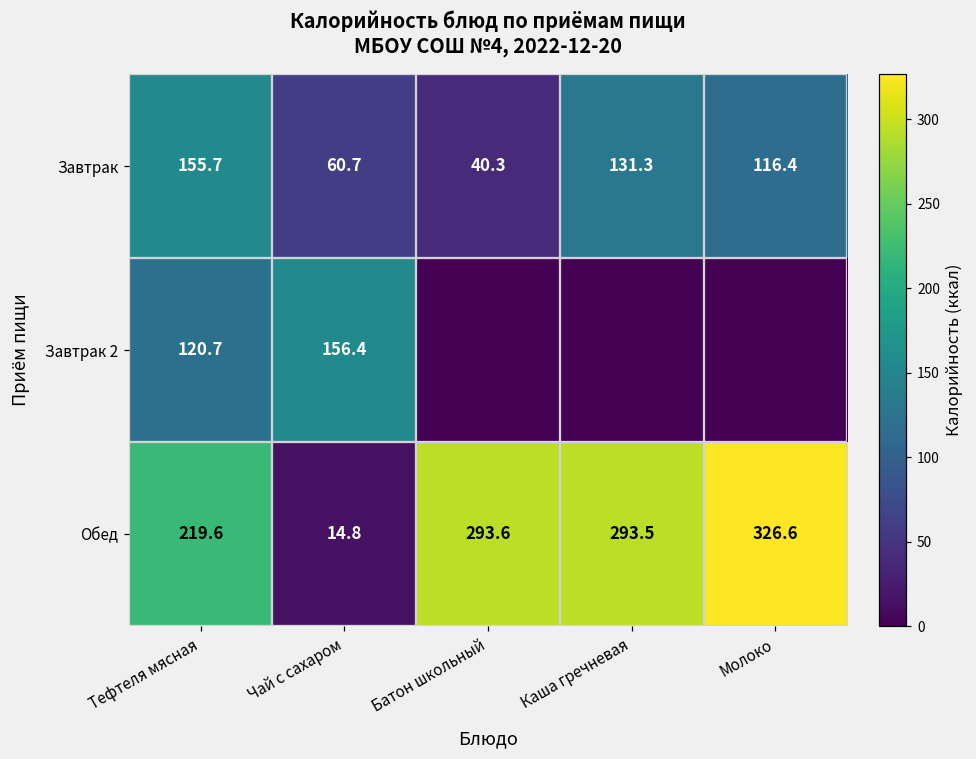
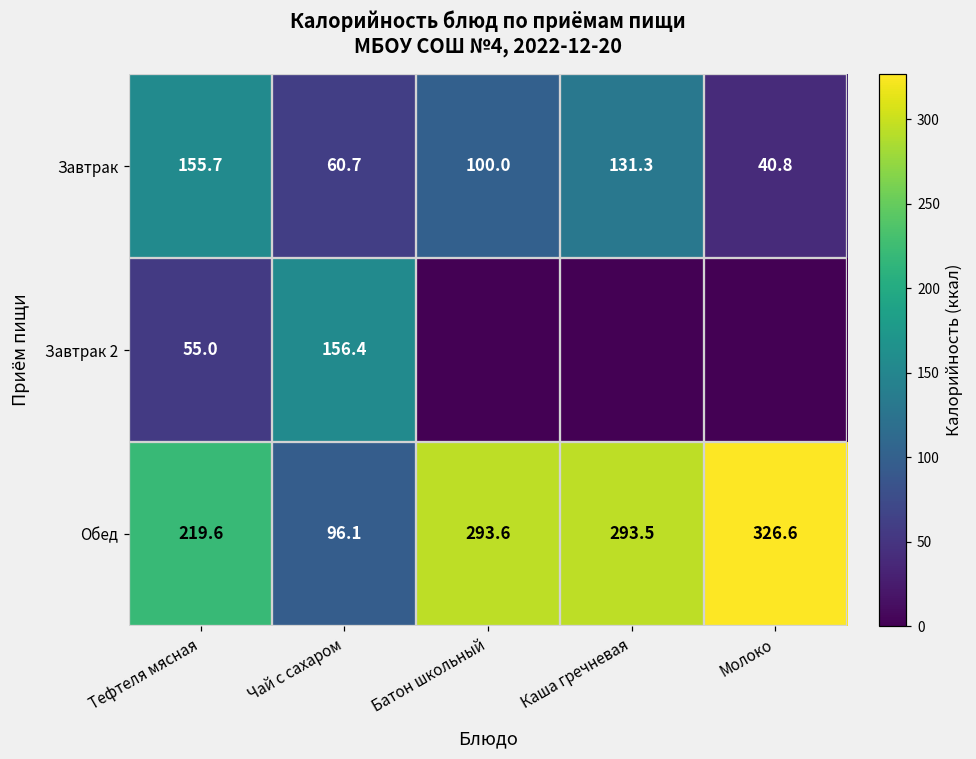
Завтрак, Батон школьный: 40.3 -> 100.0
Завтрак, Молоко: 116.4 -> 40.8
Завтрак 2, Тефтеля мясная: 120.7 -> 55.0
Обед, Чай с сахаром: 14.8 -> 96.1
